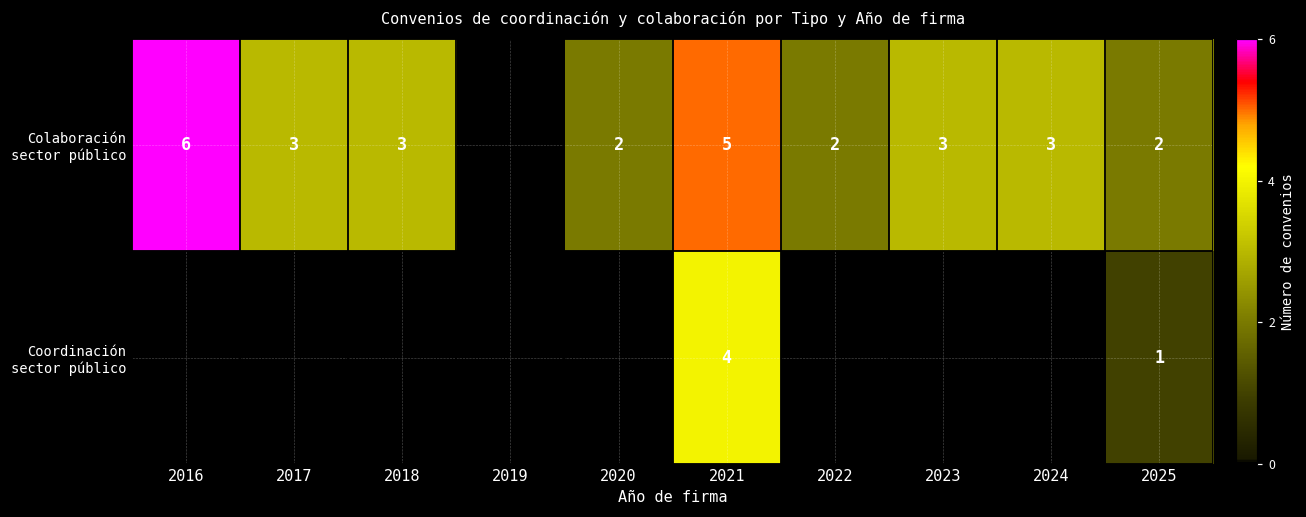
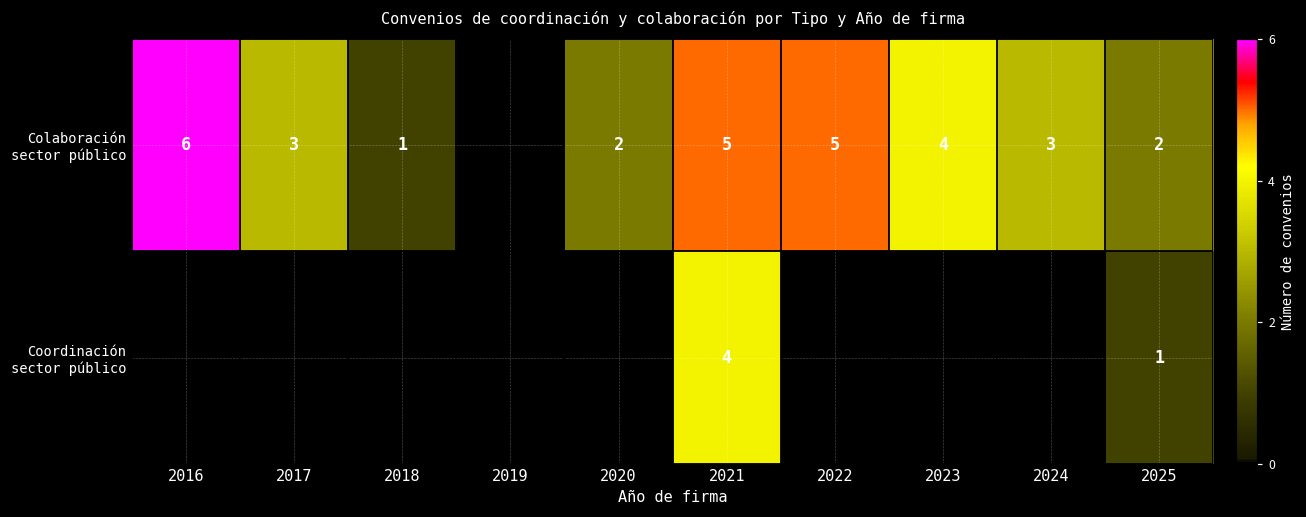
Colaboración sector público, 2018: 3 -> 1
Colaboración sector público, 2022: 2 -> 5
Colaboración sector público, 2023: 3 -> 4
